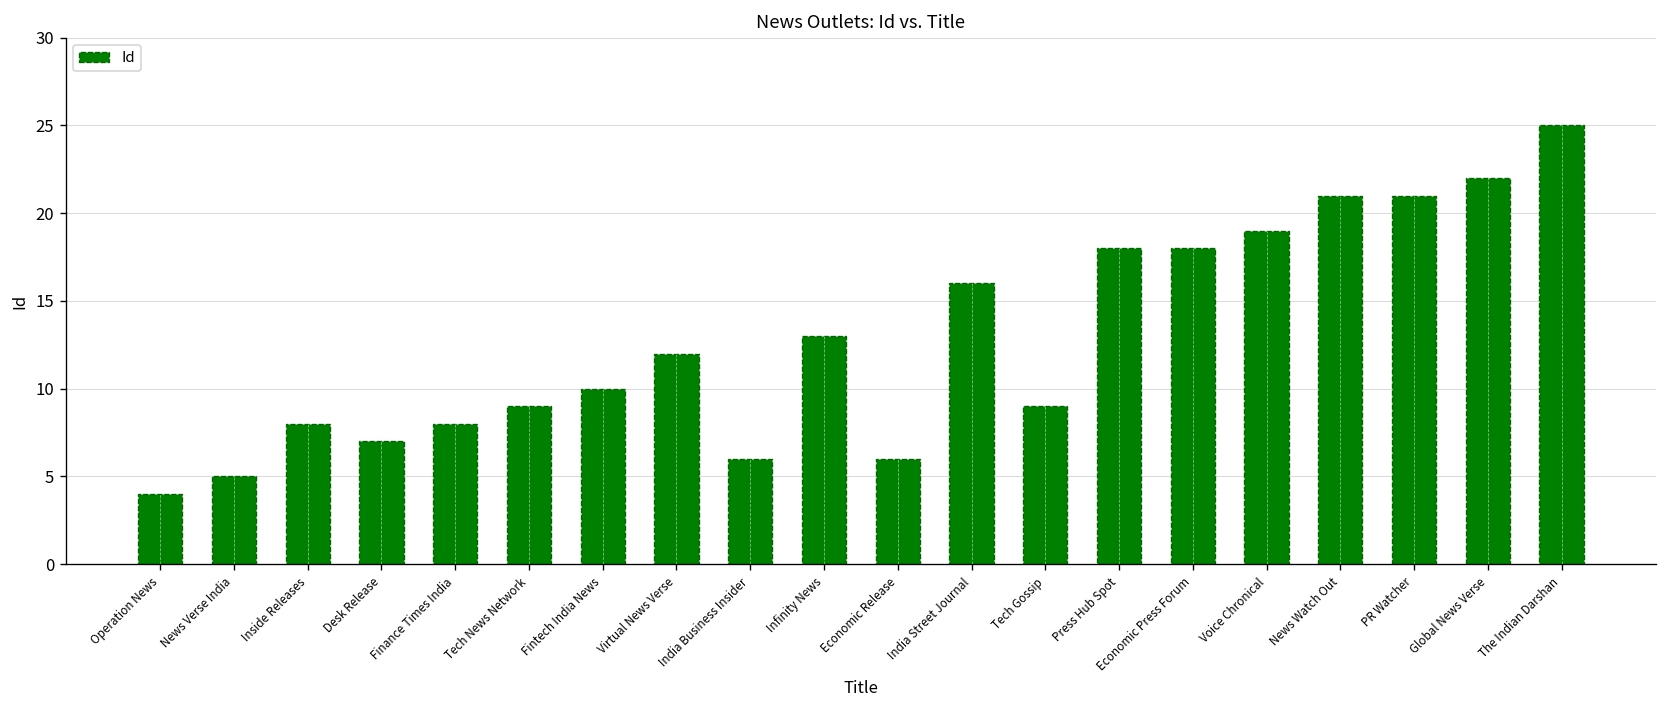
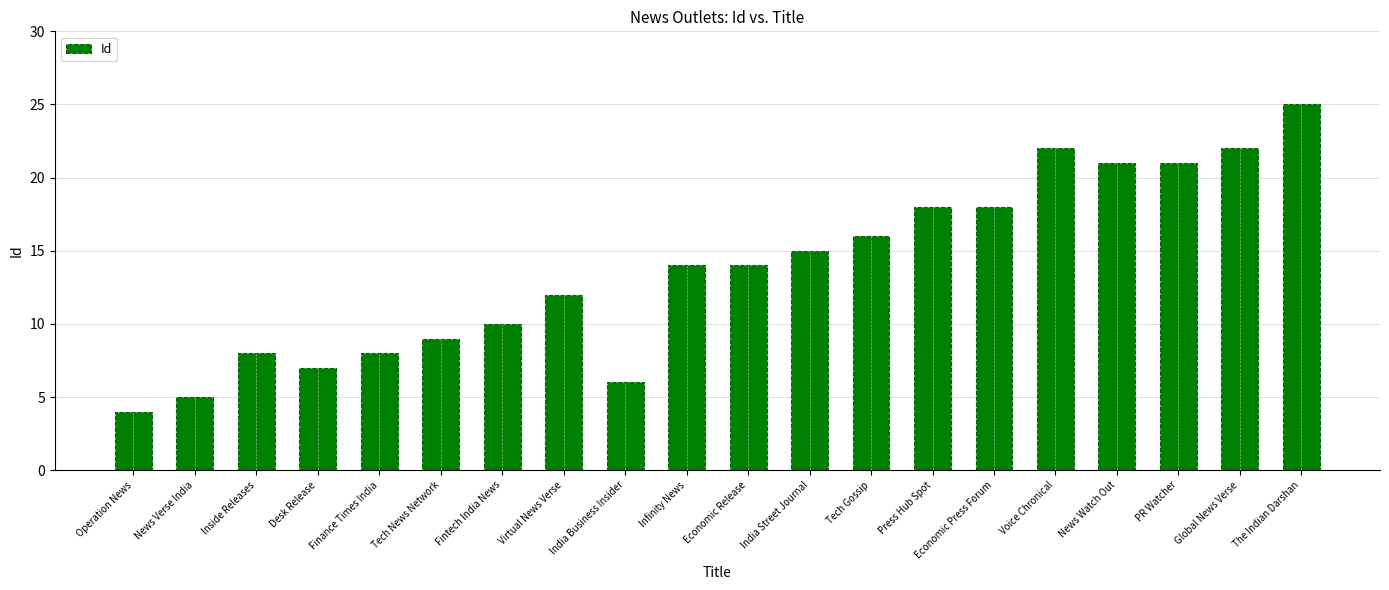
Id, Infinity News: 13 -> 14
Id, Economic Release: 6 -> 14
Id, India Street Journal: 16 -> 15
Id, Tech Gossip: 9 -> 16
Id, Voice Chronical: 19 -> 22
